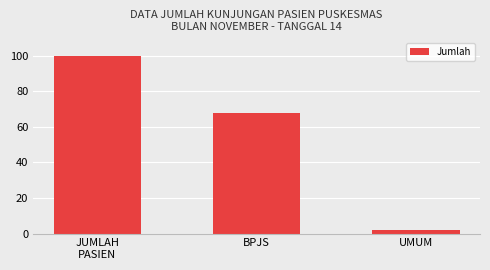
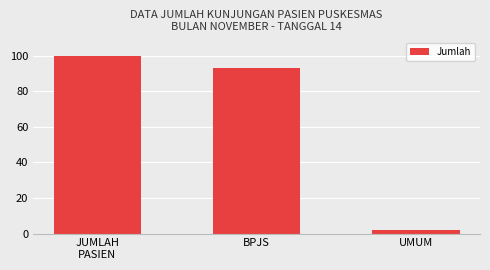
BPJS: 68 -> 93
